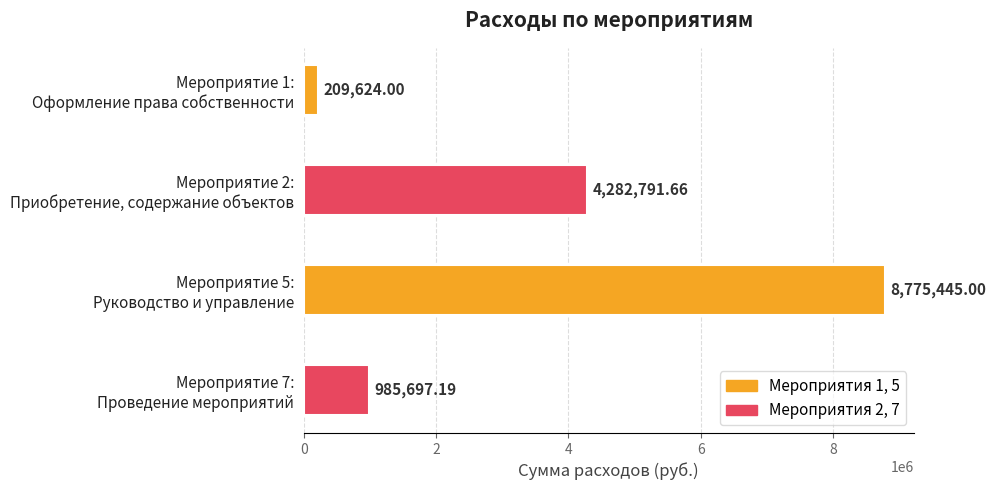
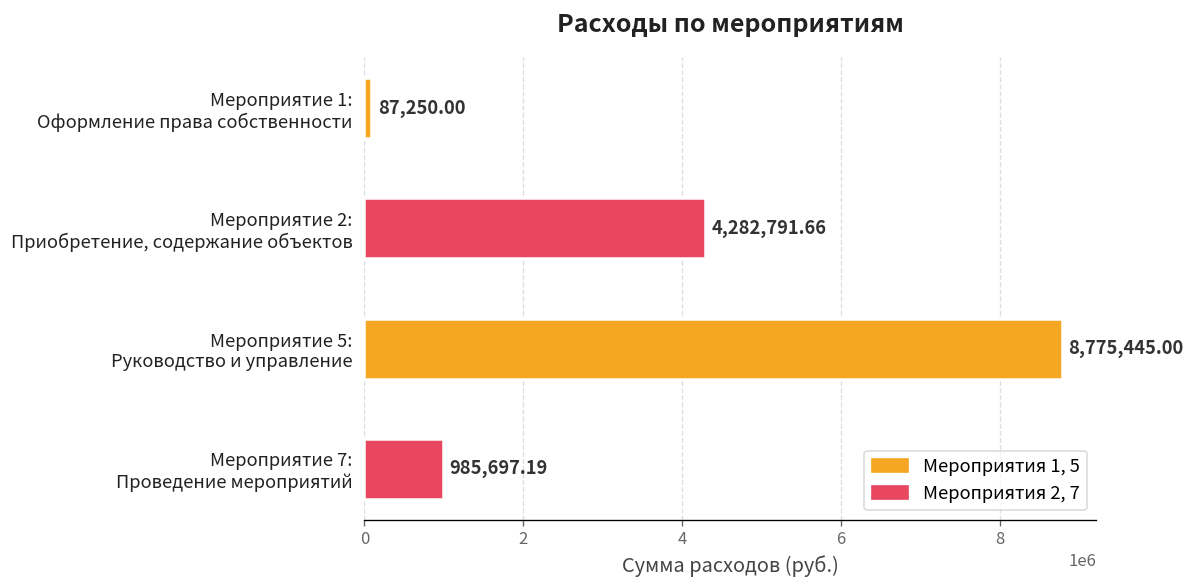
Мероприятие 1: Оформление права собственности: 209,624.00 -> 87,250.00
